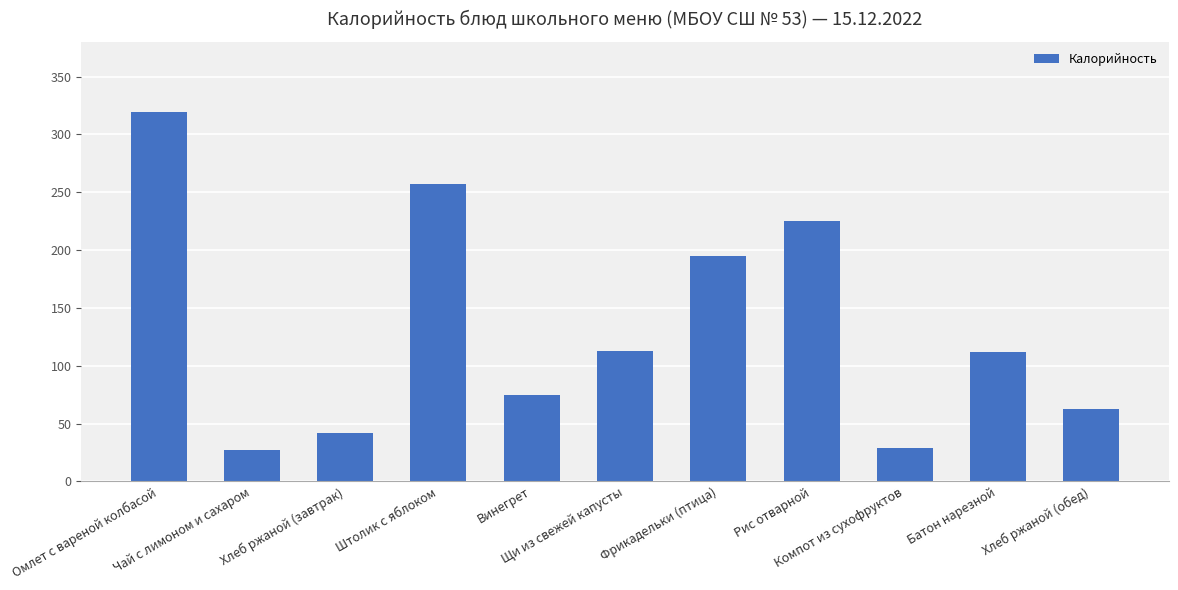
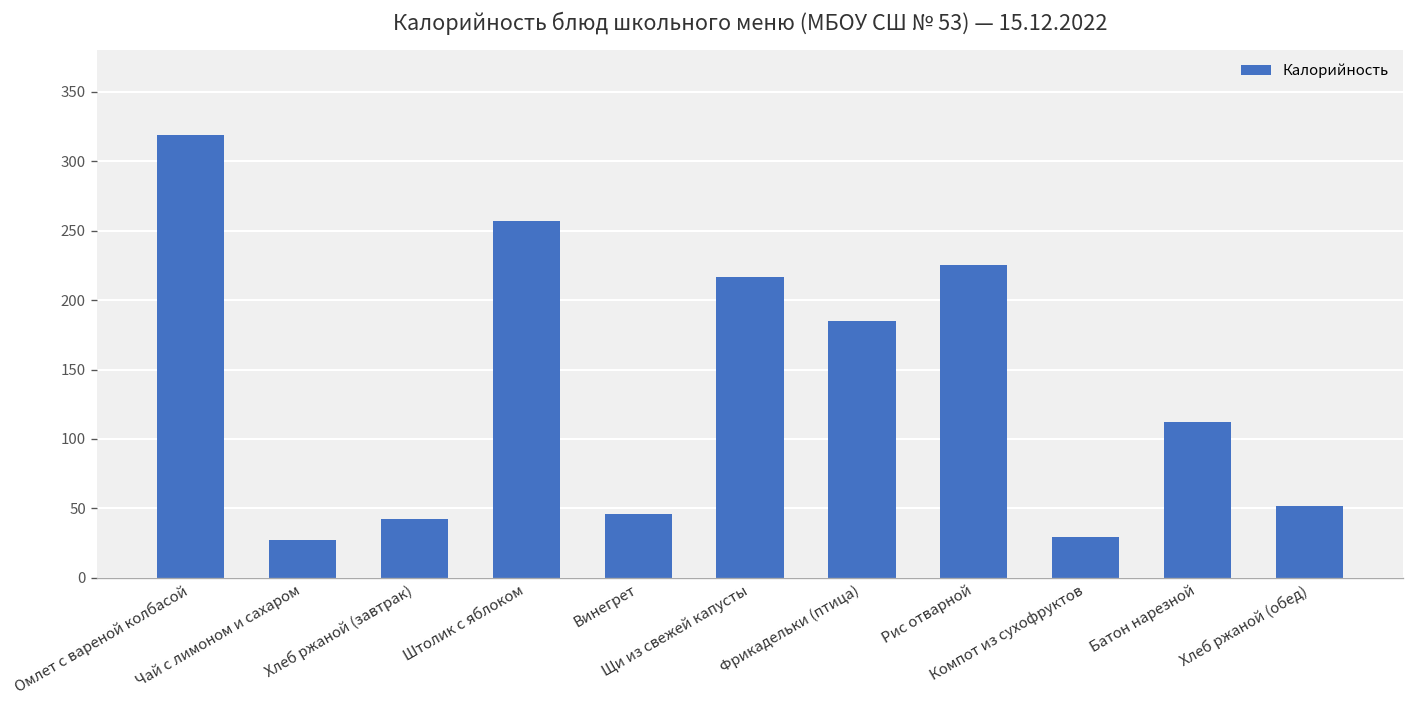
Винегрет: 75 -> 46
Щи из свежей капусты: 113 -> 217
Фрикадельки (птица): 195 -> 185
Хлеб ржаной (обед): 63 -> 52
